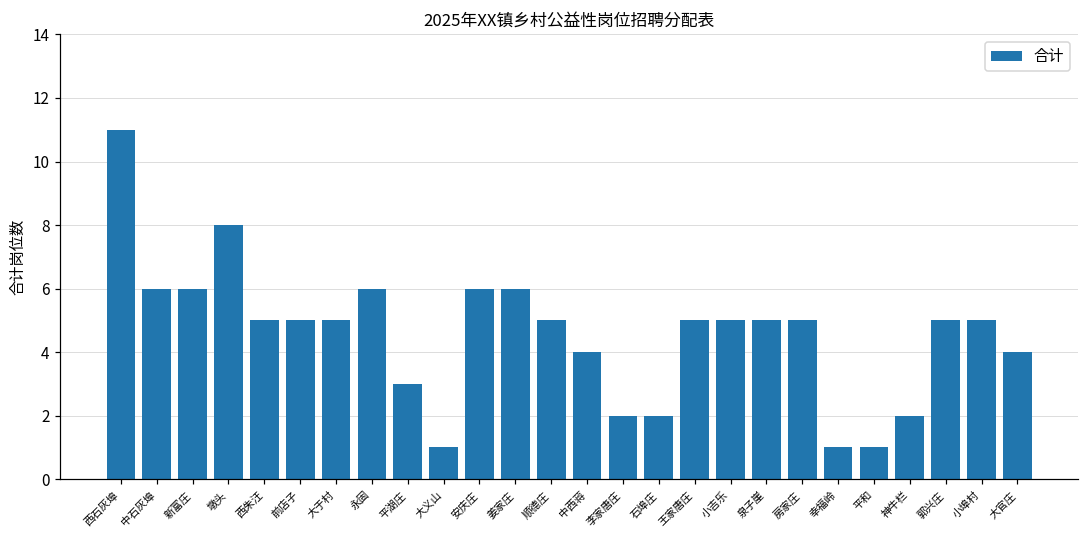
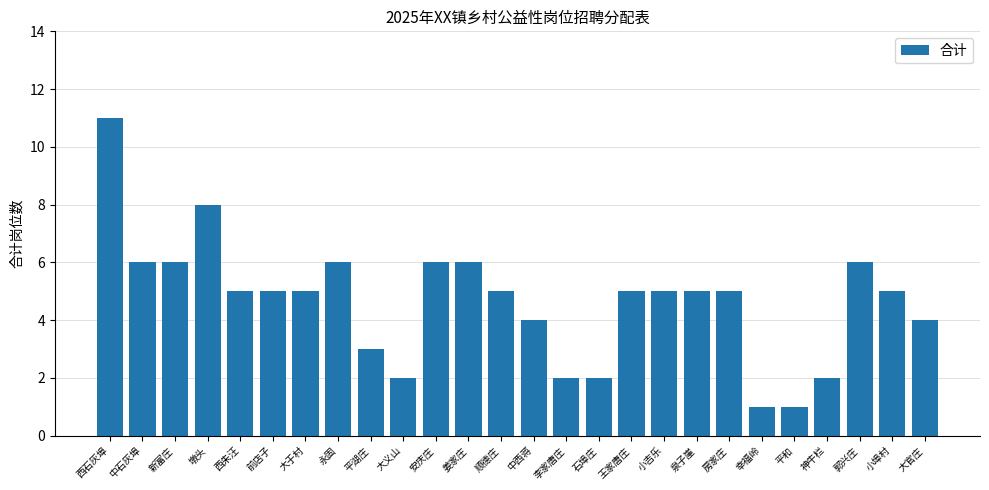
大义山: 1 -> 2
郭兴庄: 5 -> 6
